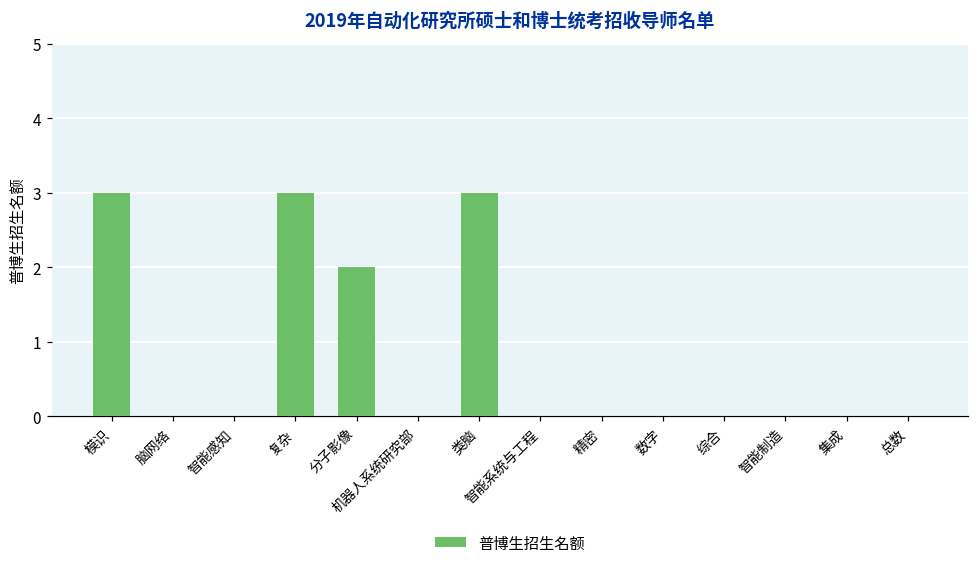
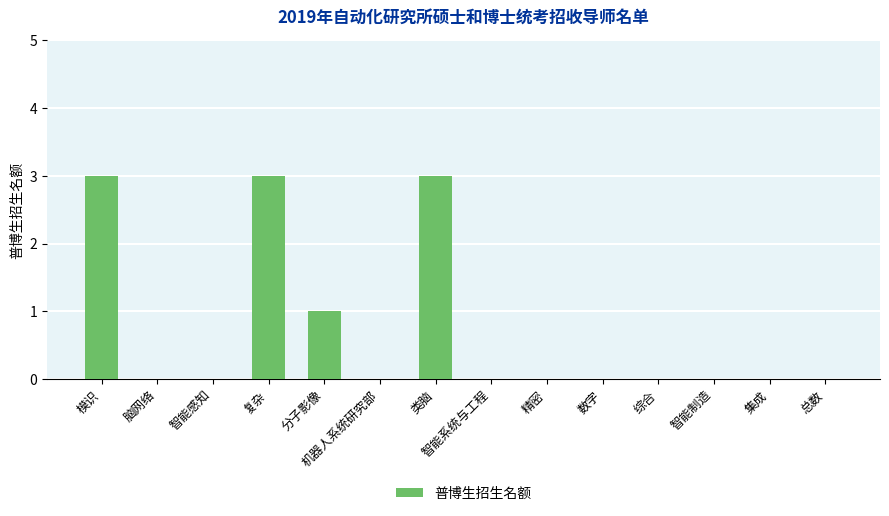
分子影像: 2 -> 1
